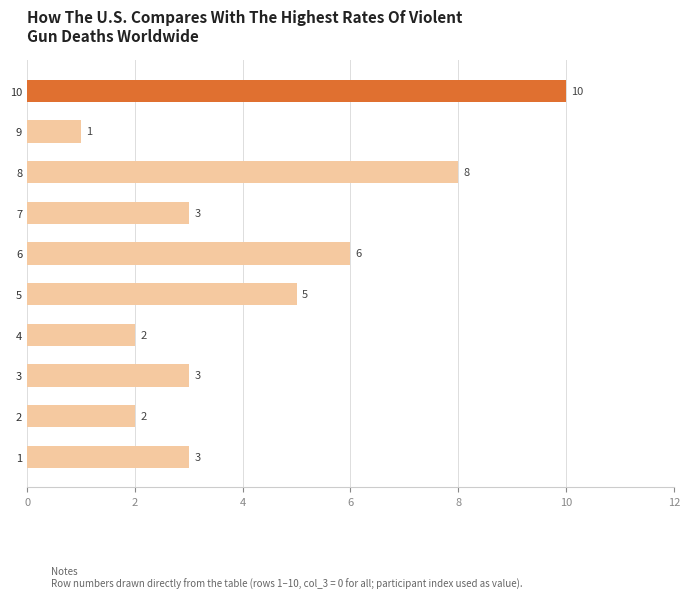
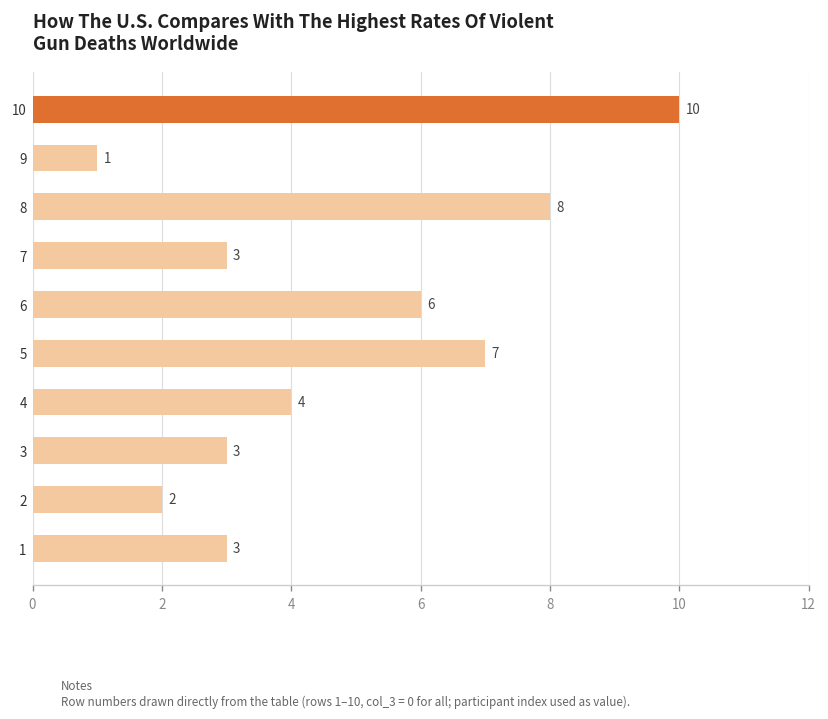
5: 5 -> 7
4: 2 -> 4
